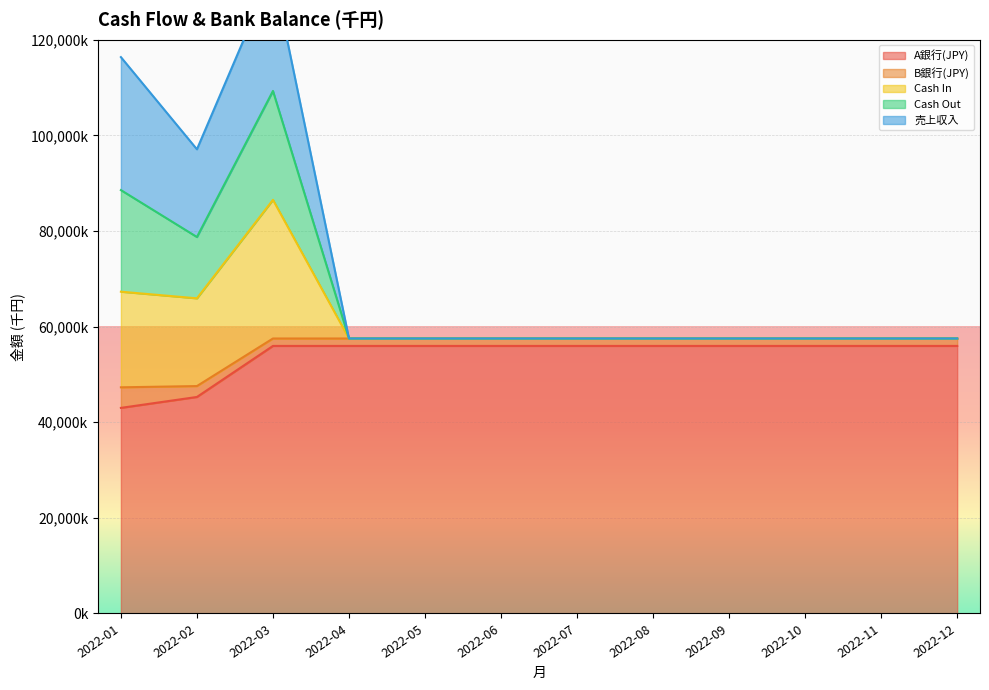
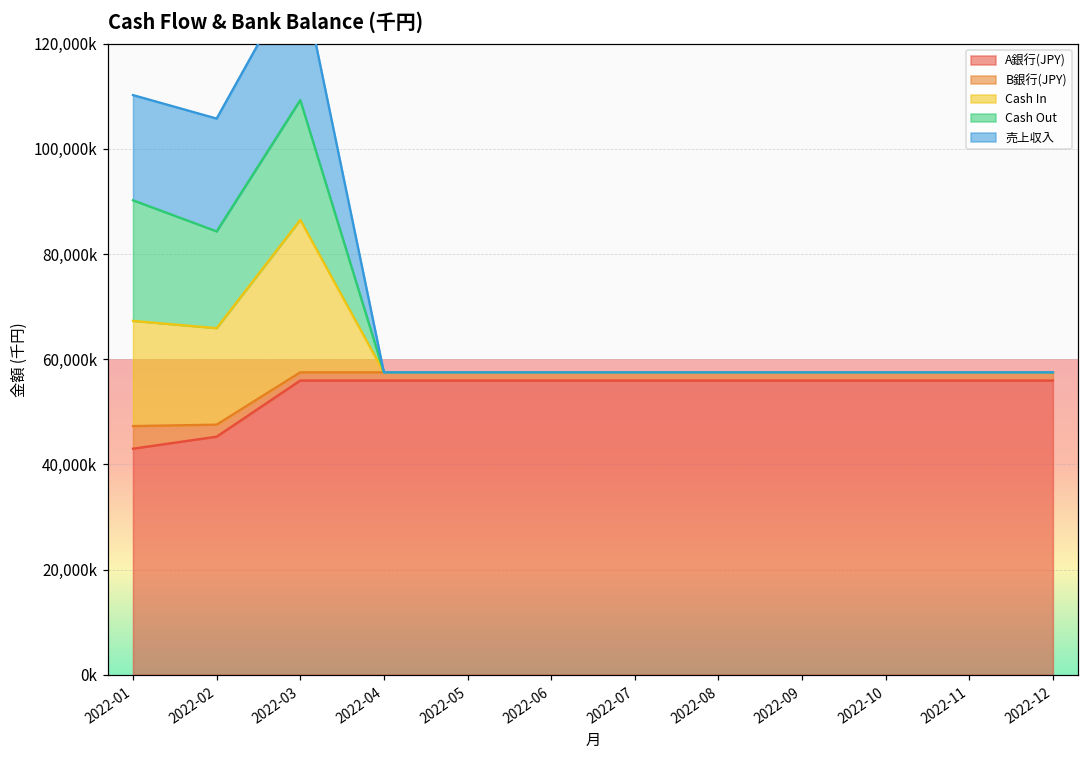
Cash Out, 2022-01: 21,000,000 -> 23,000,000
売上収入, 2022-01: 28,000,000 -> 20,000,000
Cash Out, 2022-02: 13,000,000 -> 18,000,000
売上収入, 2022-02: 18,000,000 -> 21,000,000
